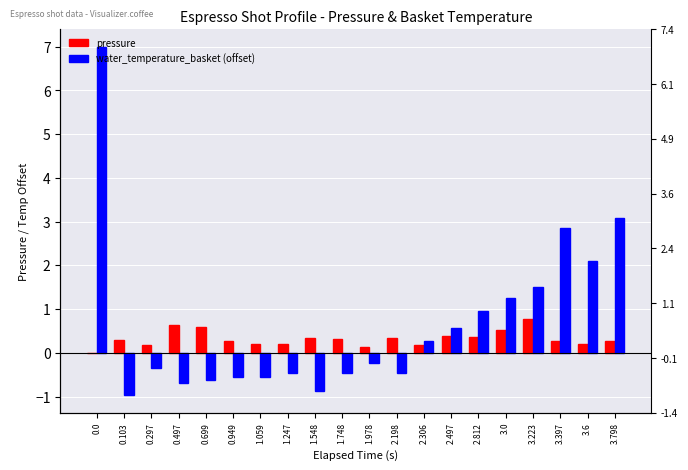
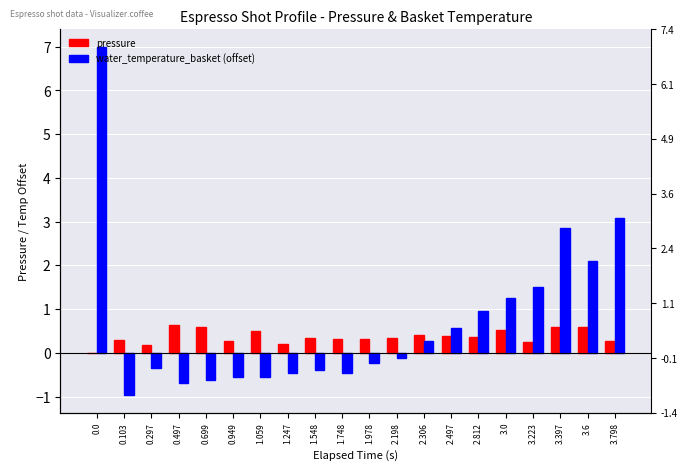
pressure, 1.059: 0.2 -> 0.5
water_temperature_basket (offset), 1.548: -0.9 -> -0.4
pressure, 1.978: 0.1 -> 0.3
water_temperature_basket (offset), 2.198: -0.5 -> -0.1
pressure, 2.306: 0.2 -> 0.4
pressure, 3.223: 0.8 -> 0.3
pressure, 3.397: 0.3 -> 0.6
pressure, 3.6: 0.2 -> 0.6
